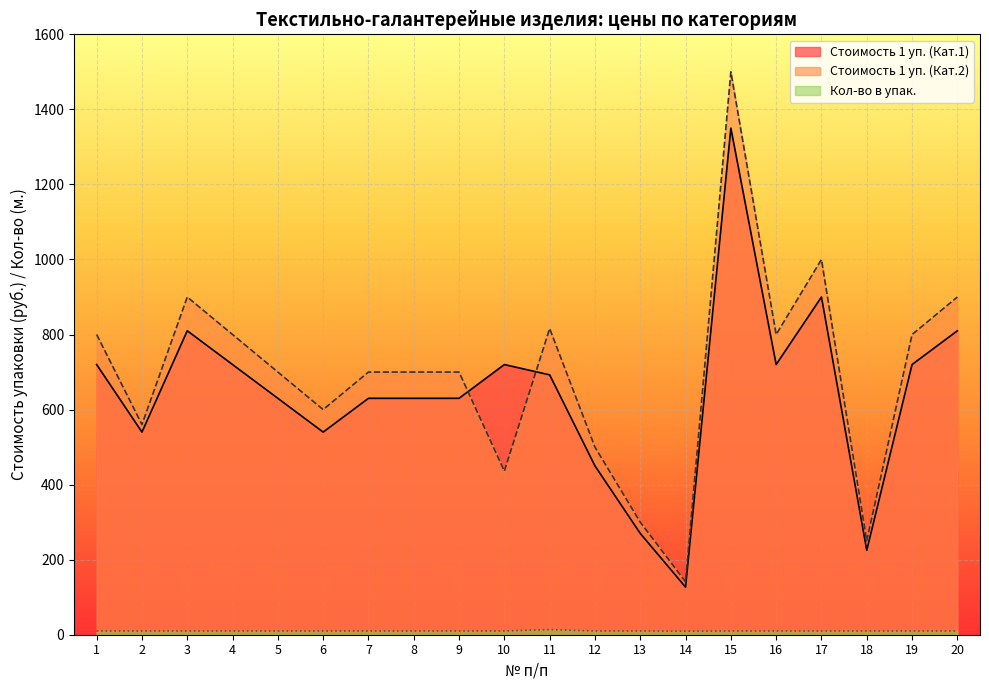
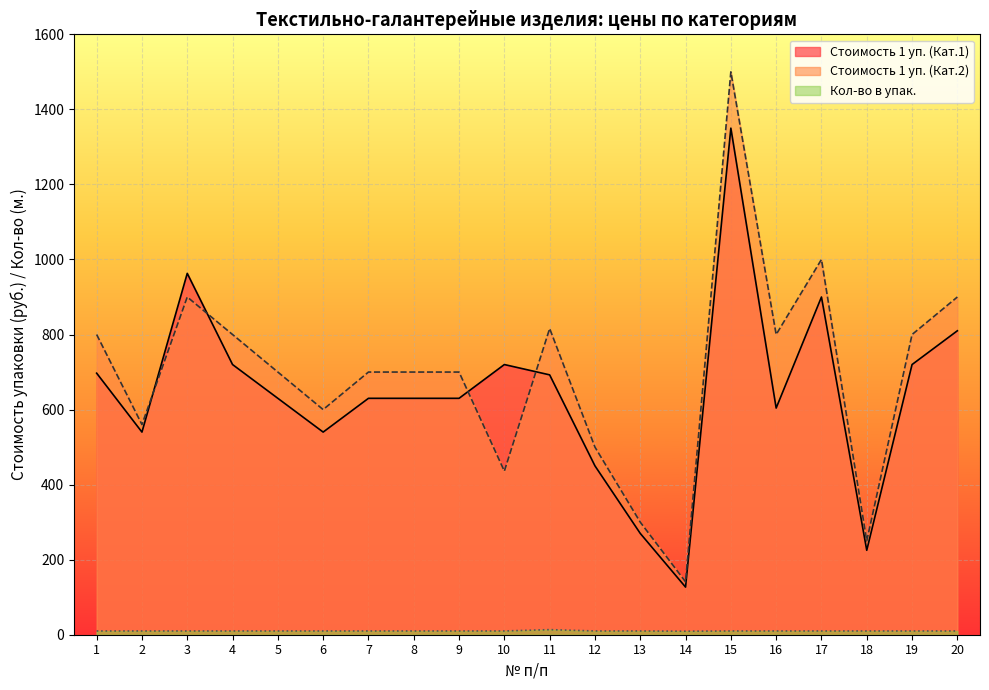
Стоимость 1 уп. (Кат.1), 1: 720 -> 700
Стоимость 1 уп. (Кат.1), 3: 810 -> 960
Стоимость 1 уп. (Кат.1), 16: 720 -> 600
